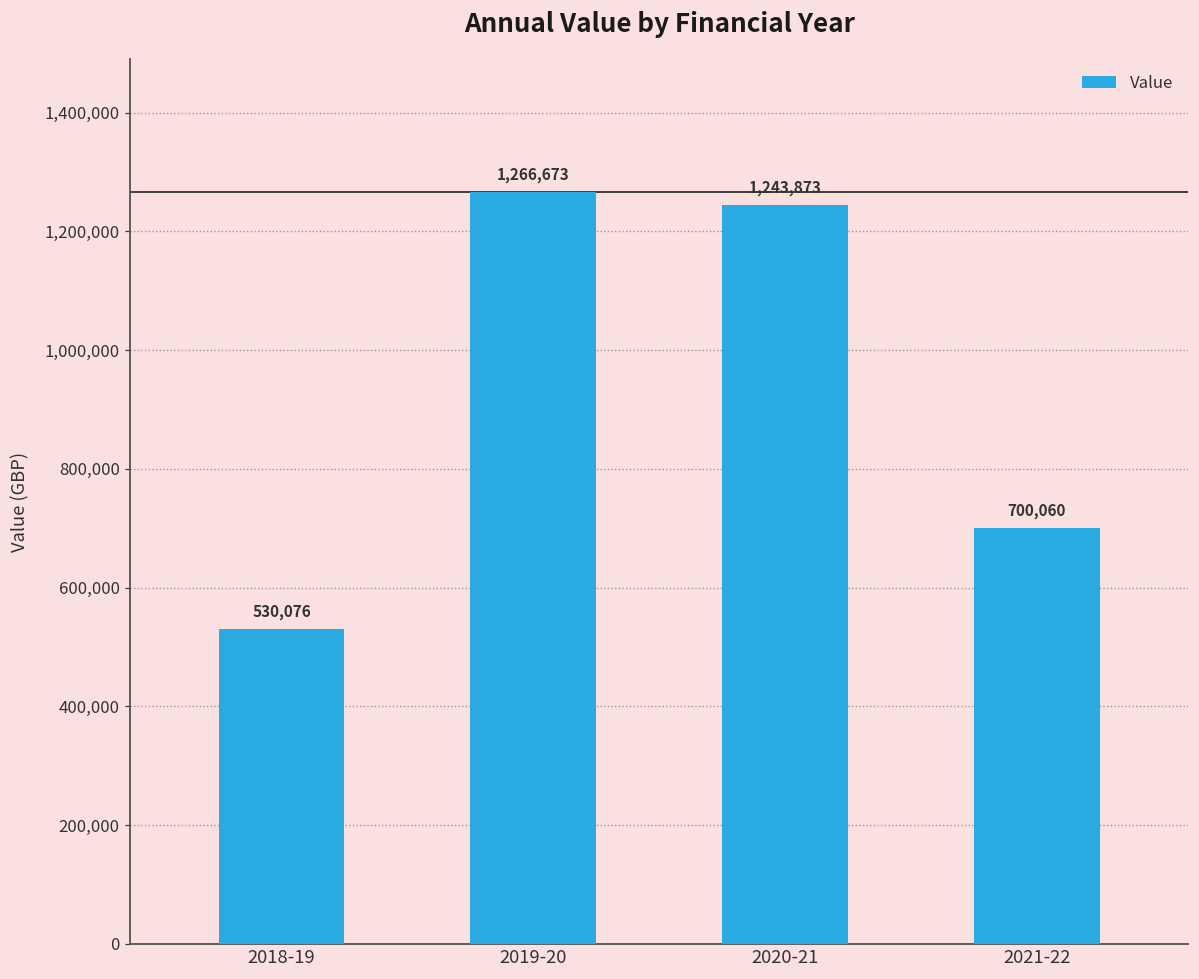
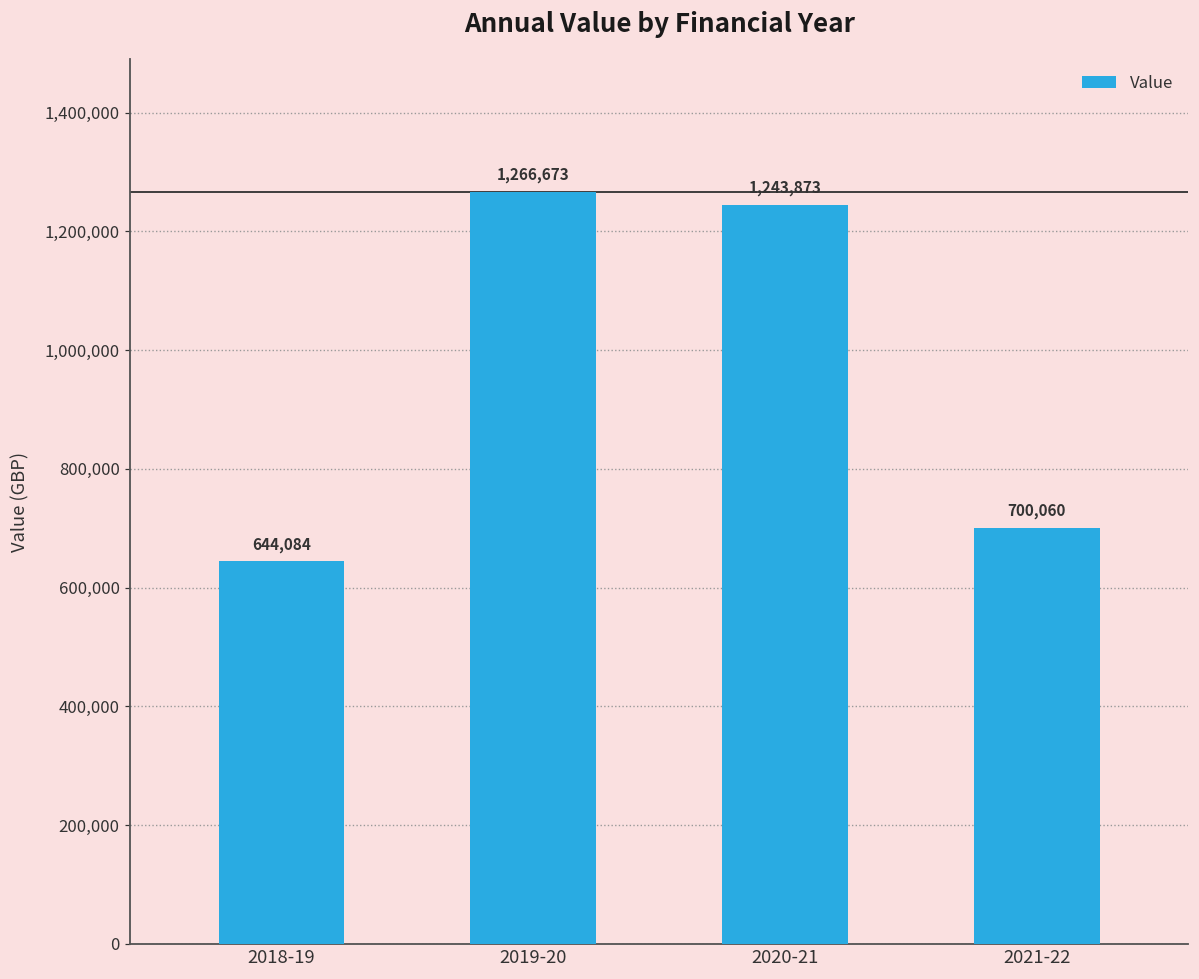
2018-19: 530,076 -> 644,084
